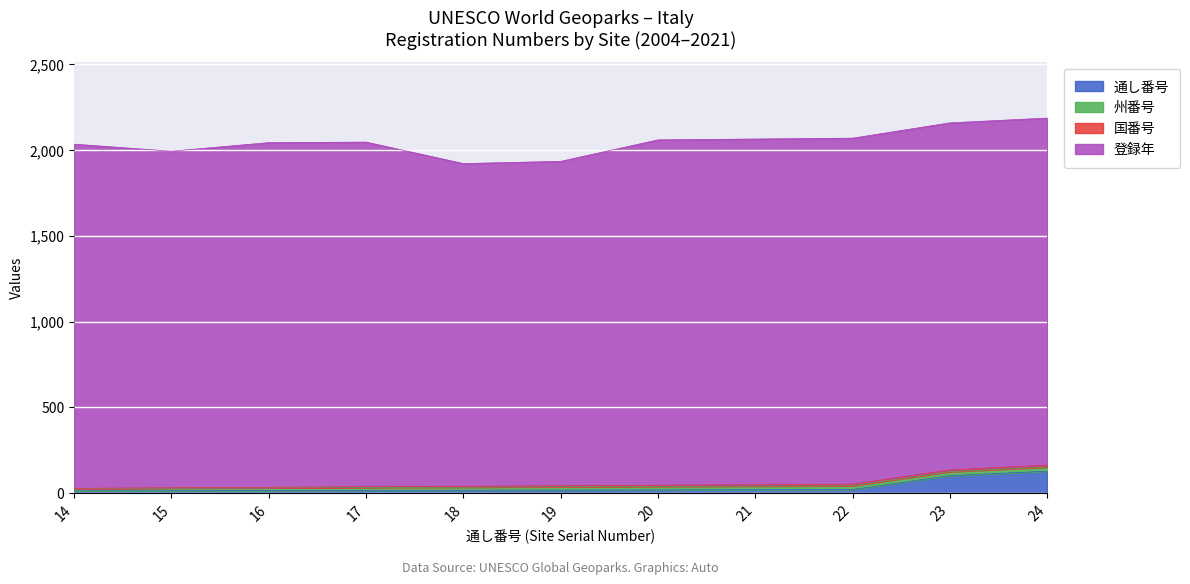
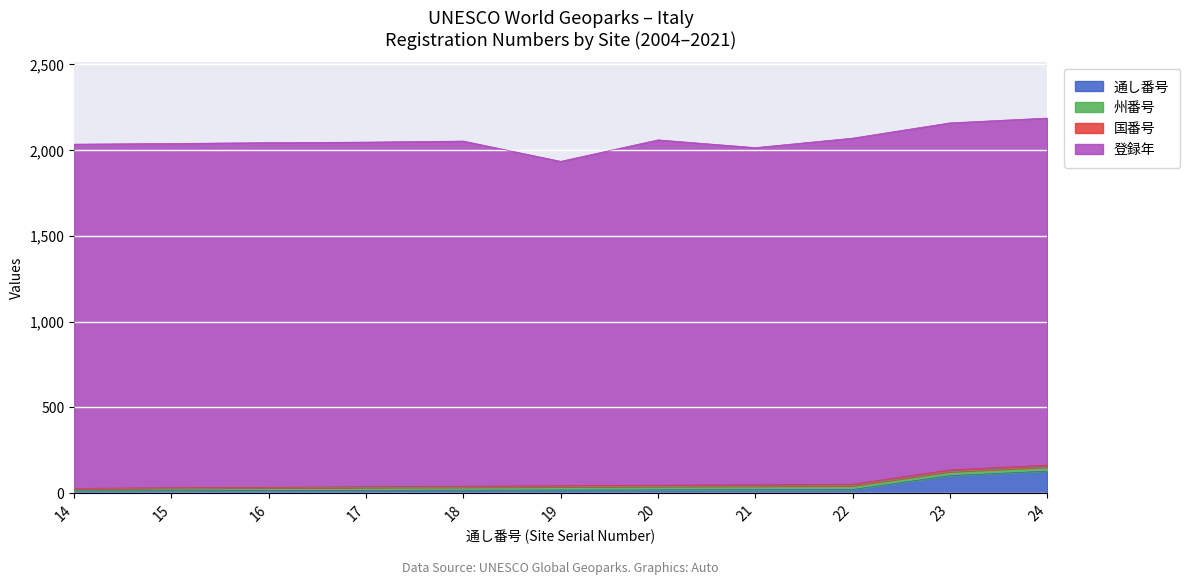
登録年, 15: 1,960 -> 2,010
登録年, 18: 1,880 -> 2,010
登録年, 21: 2,010 -> 1,960
